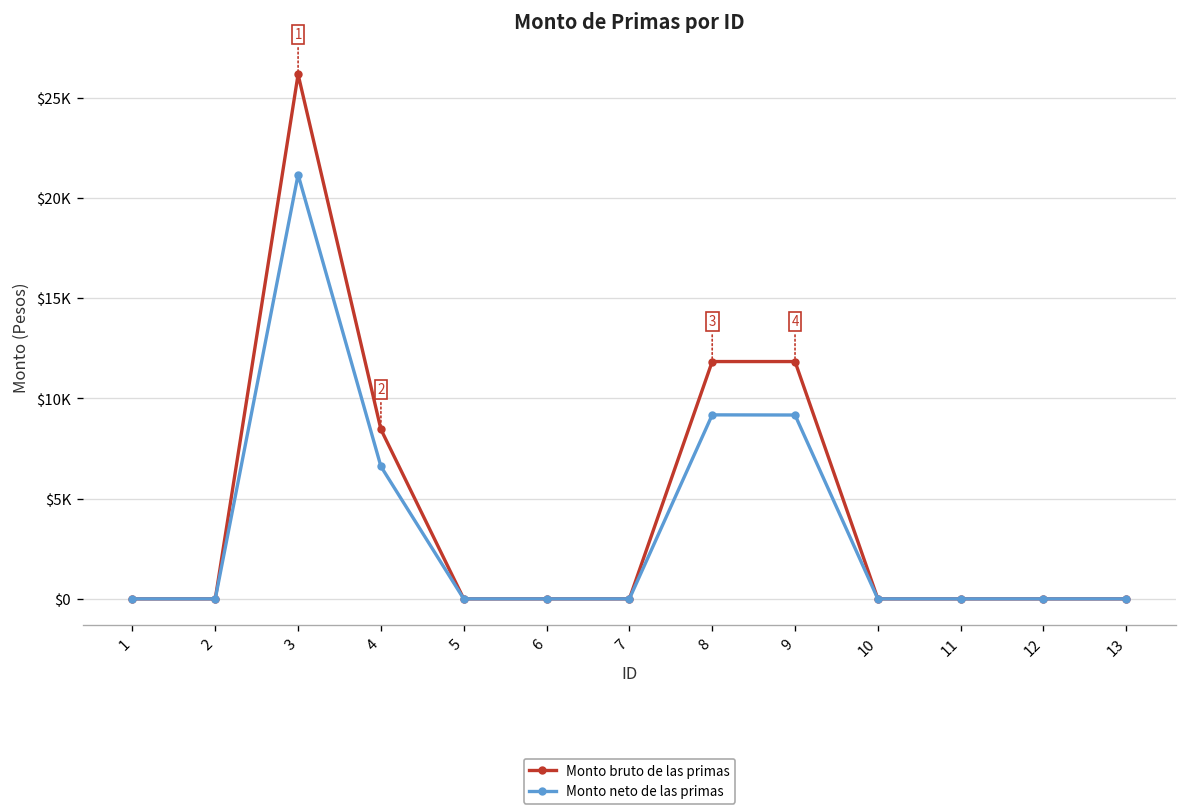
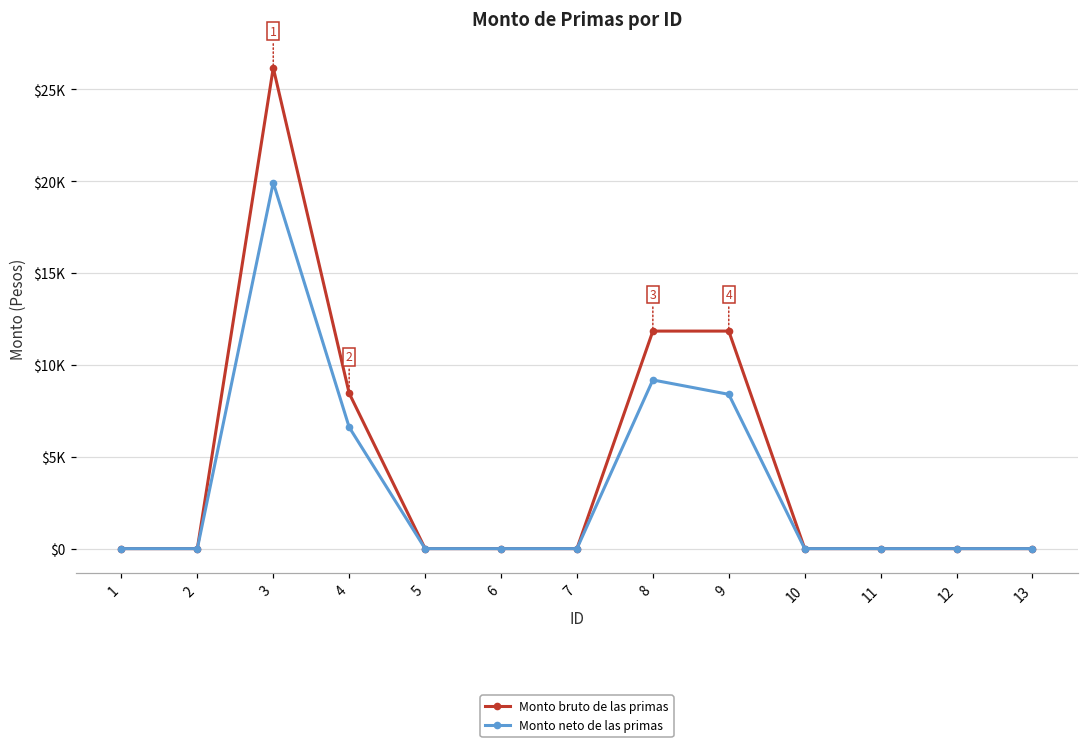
Monto neto de las primas, 3: $21200 -> $19900
Monto neto de las primas, 9: $9200 -> $8400
